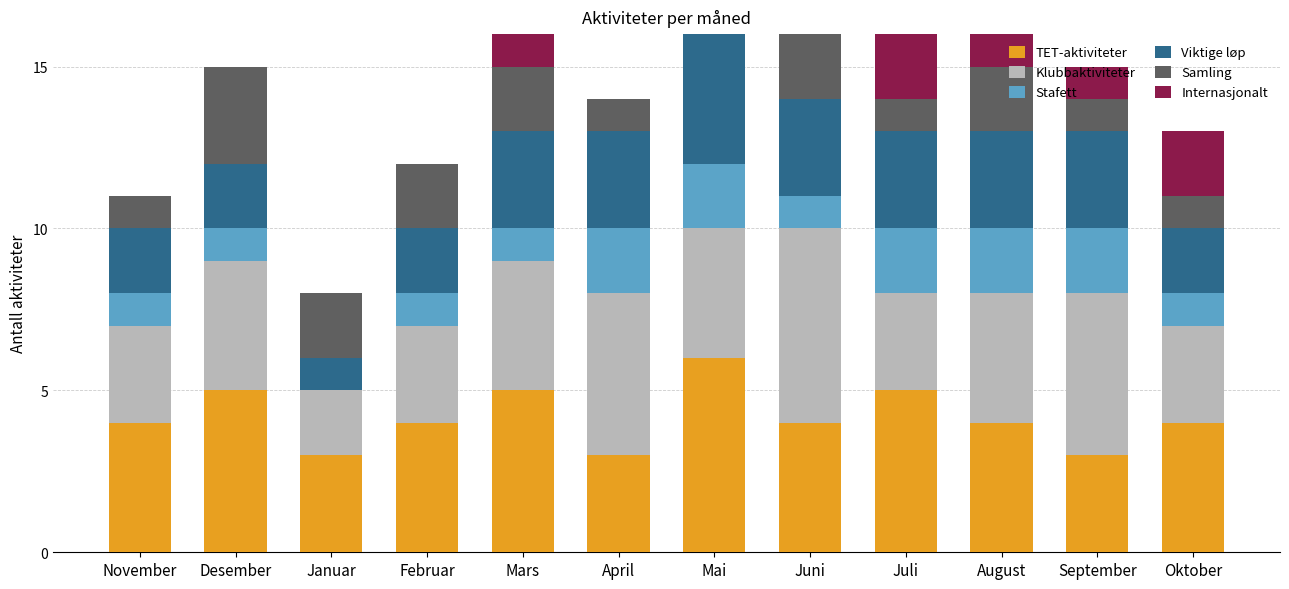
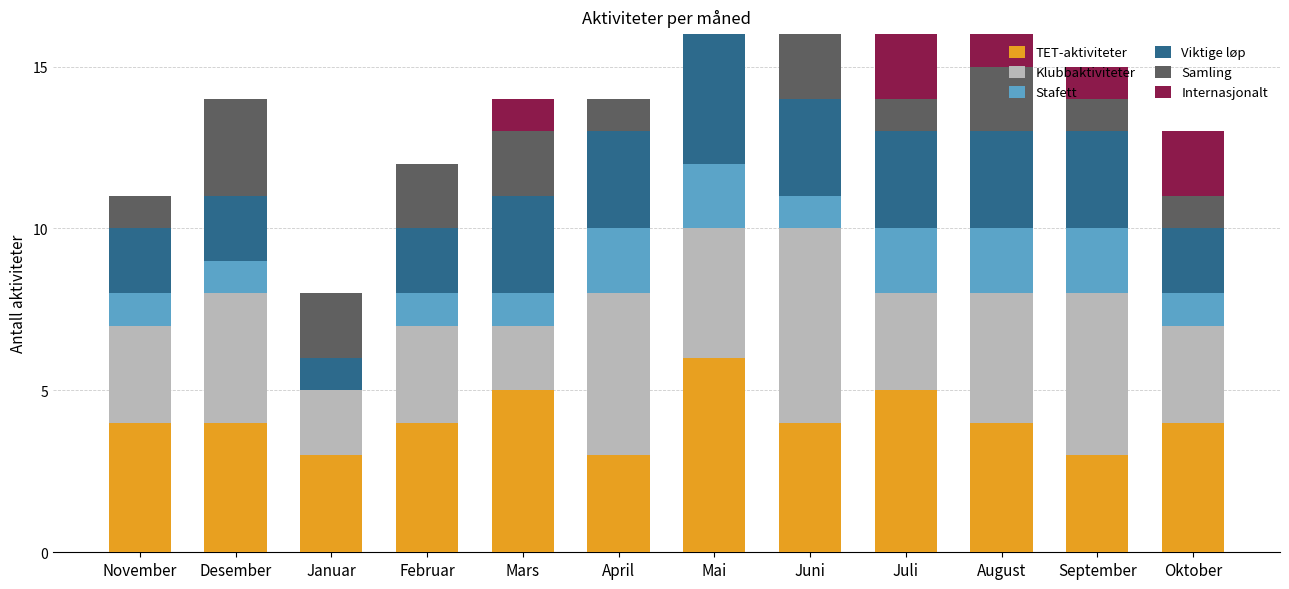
TET-aktiviteter, Desember: 5 -> 4
Klubbaktiviteter, Mars: 4 -> 2
